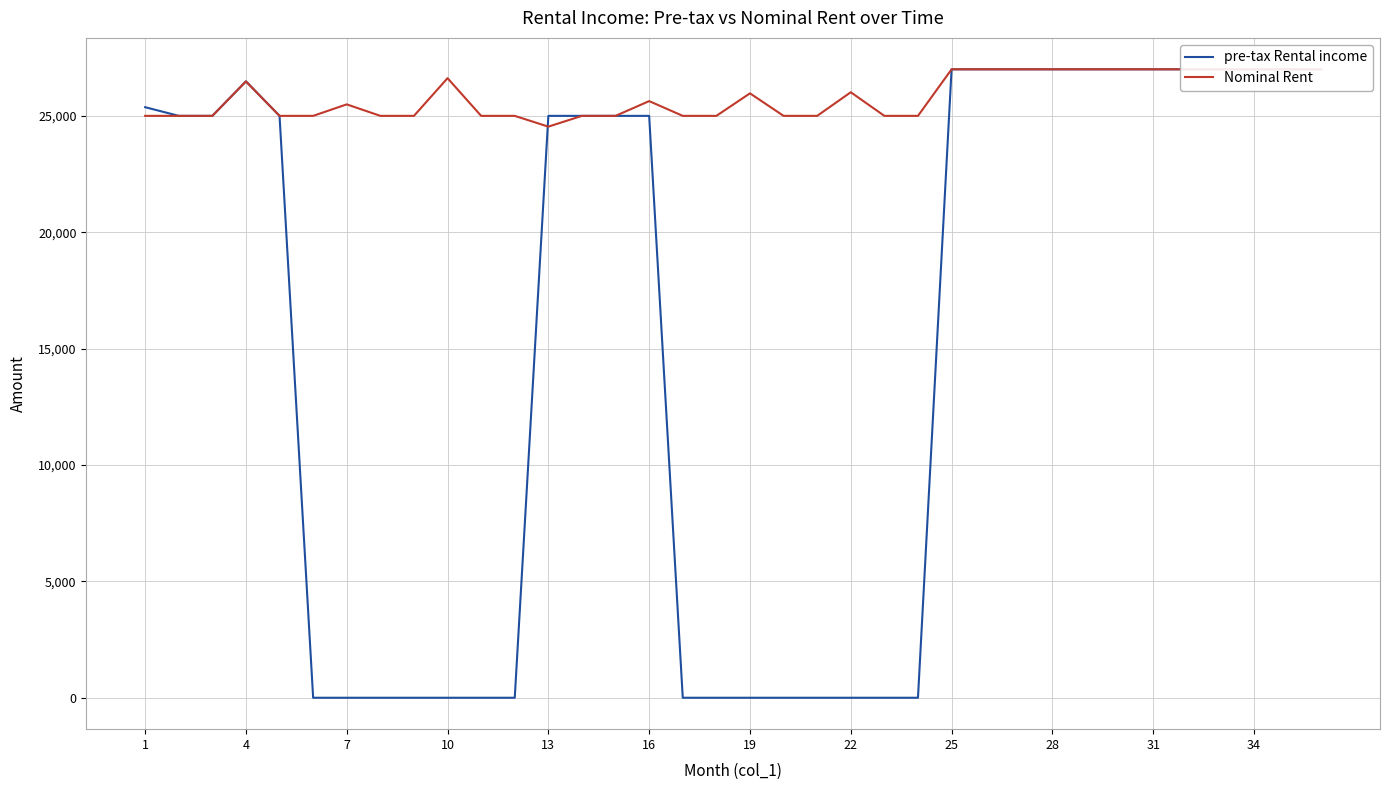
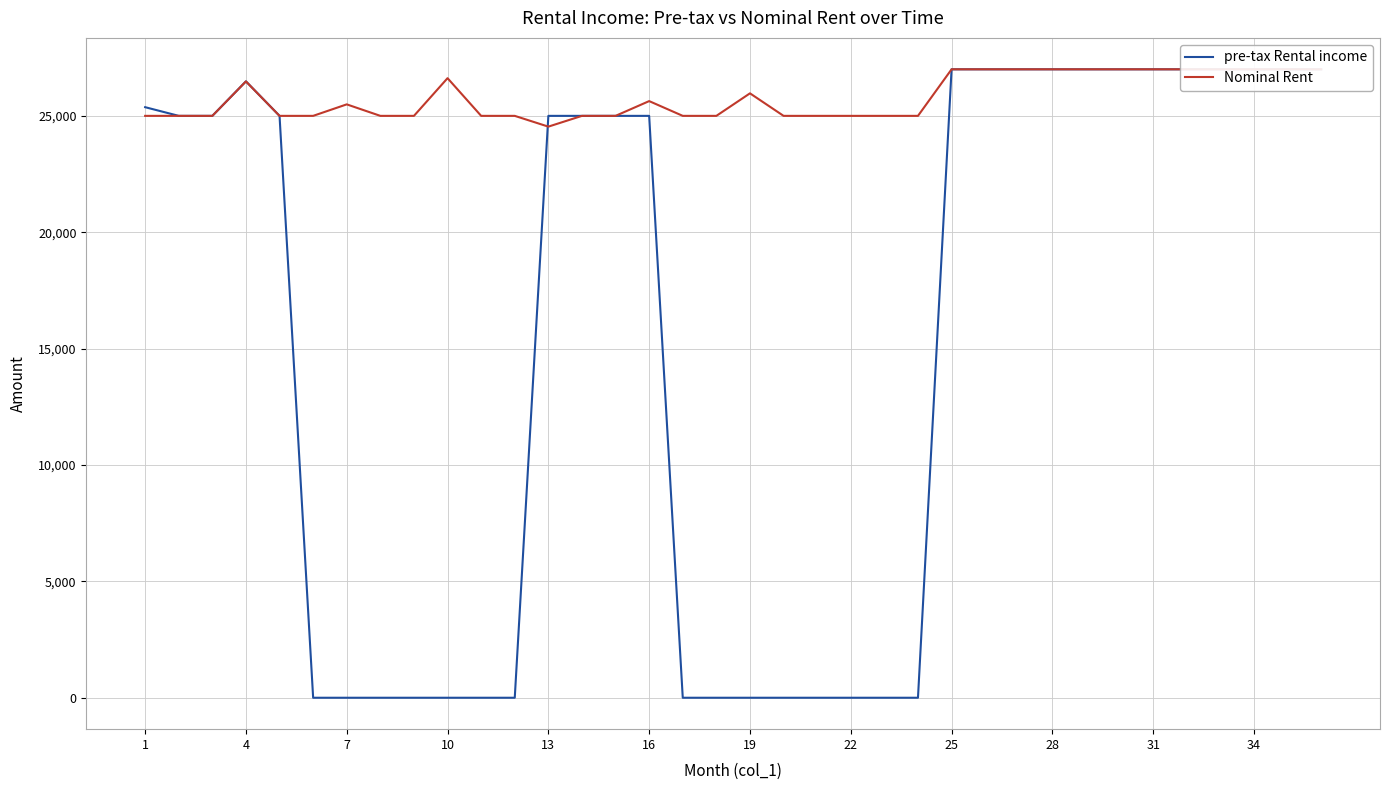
Nominal Rent, 22: 26,000 -> 25,000
